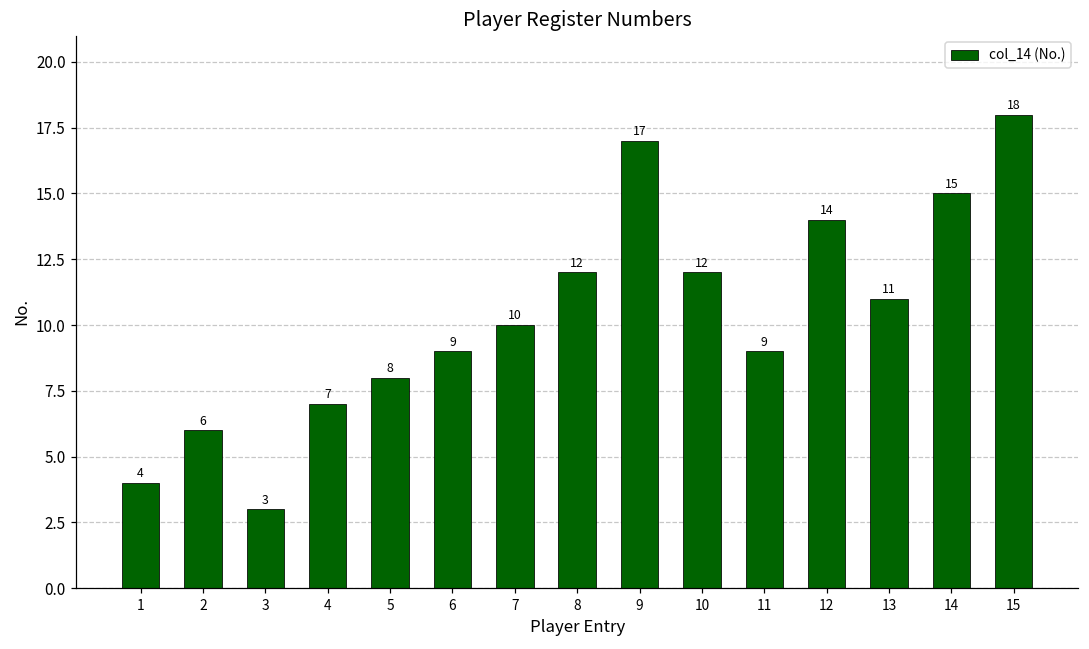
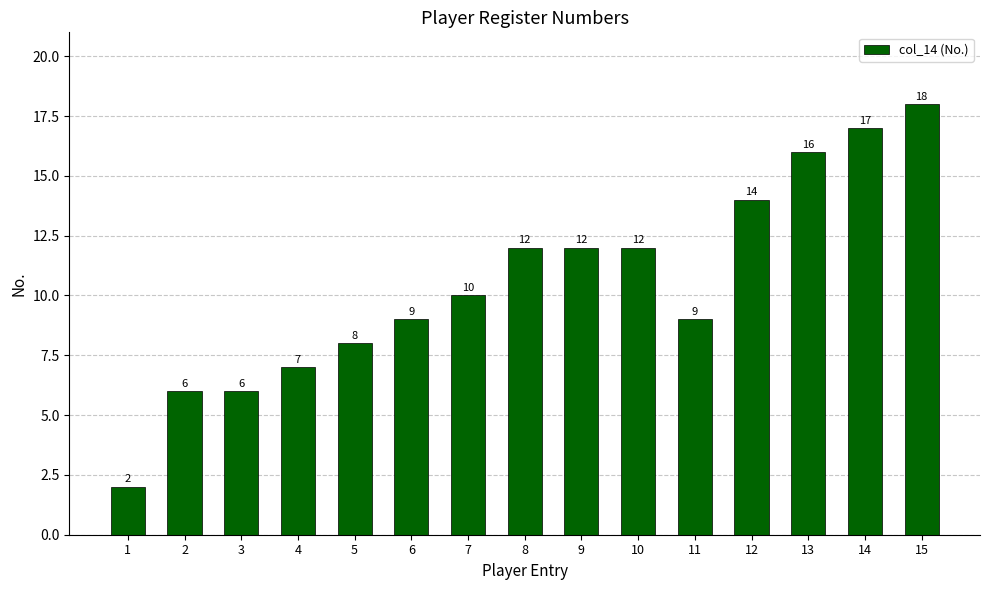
1: 4 -> 2
3: 3 -> 6
9: 17 -> 12
13: 11 -> 16
14: 15 -> 17
